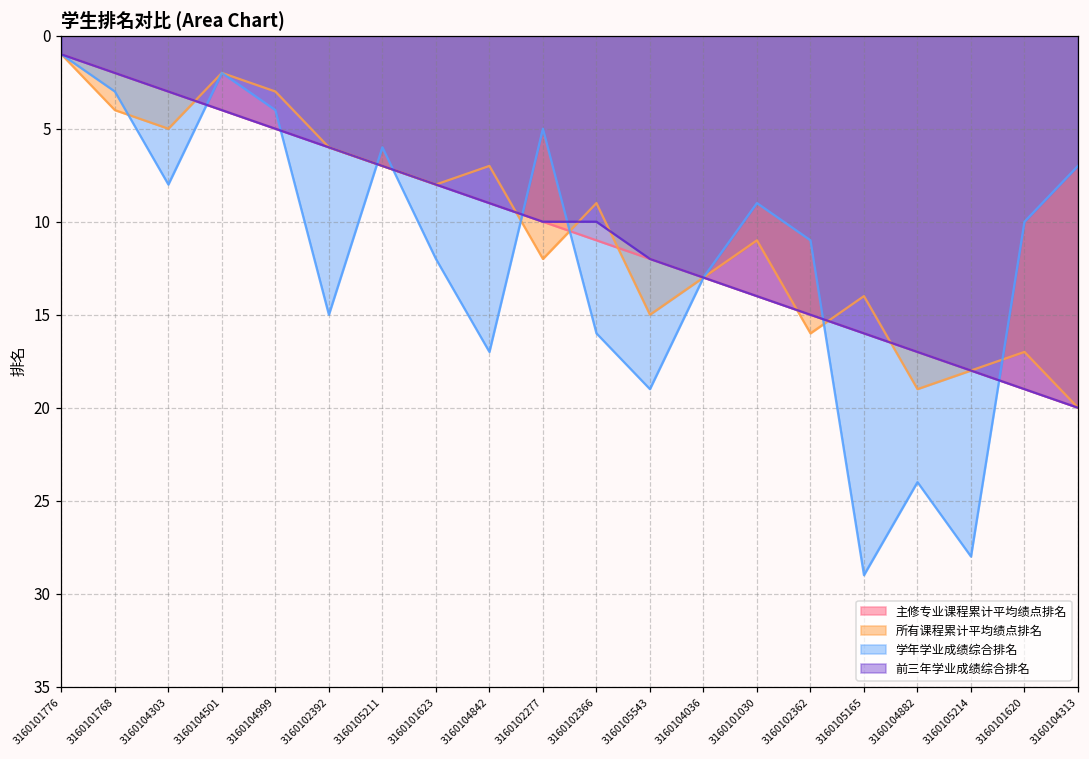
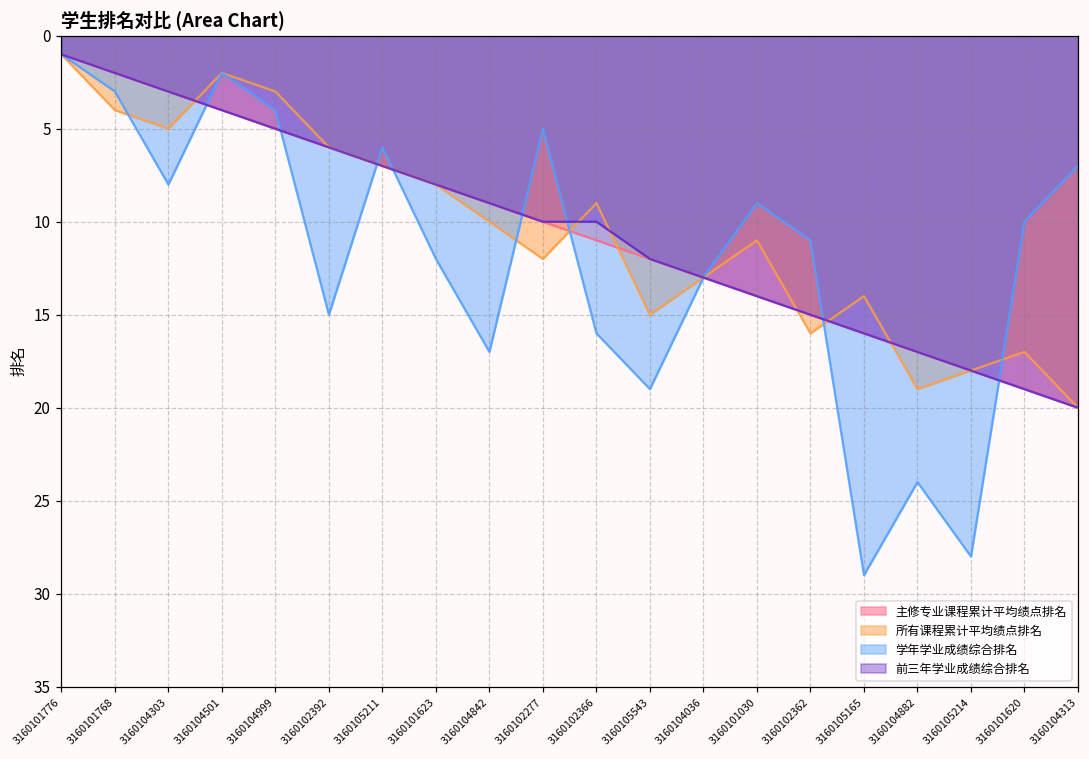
所有课程累计平均绩点排名, 3160104842: 7 -> 10
